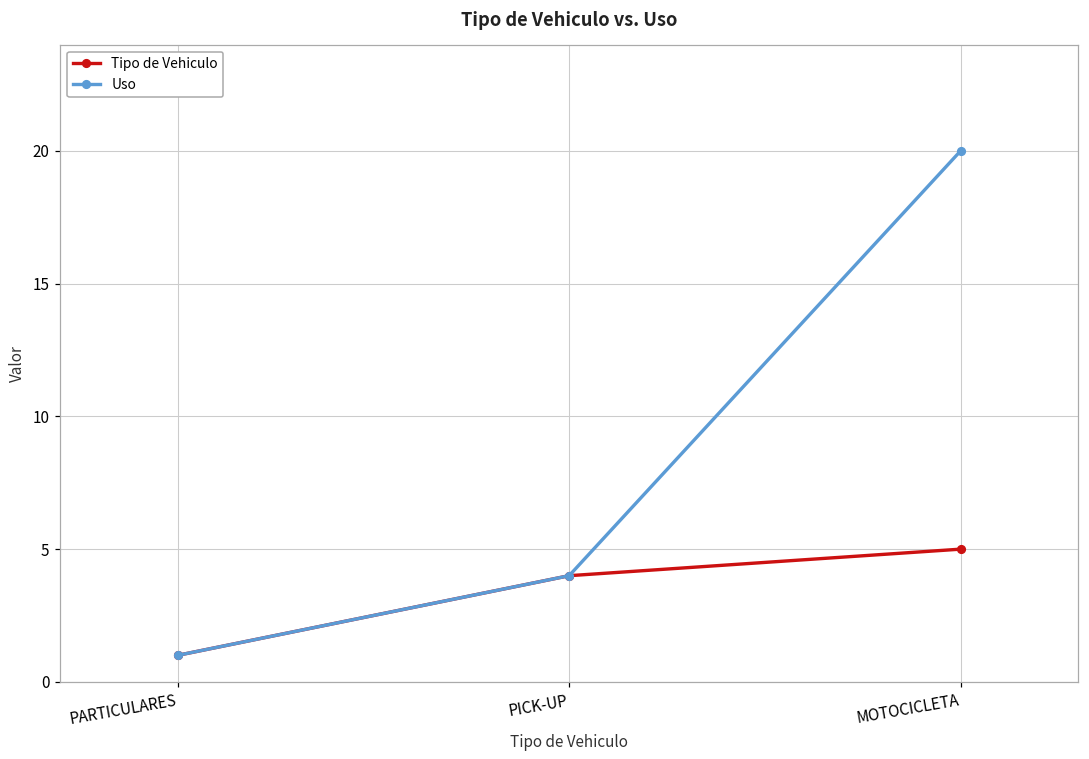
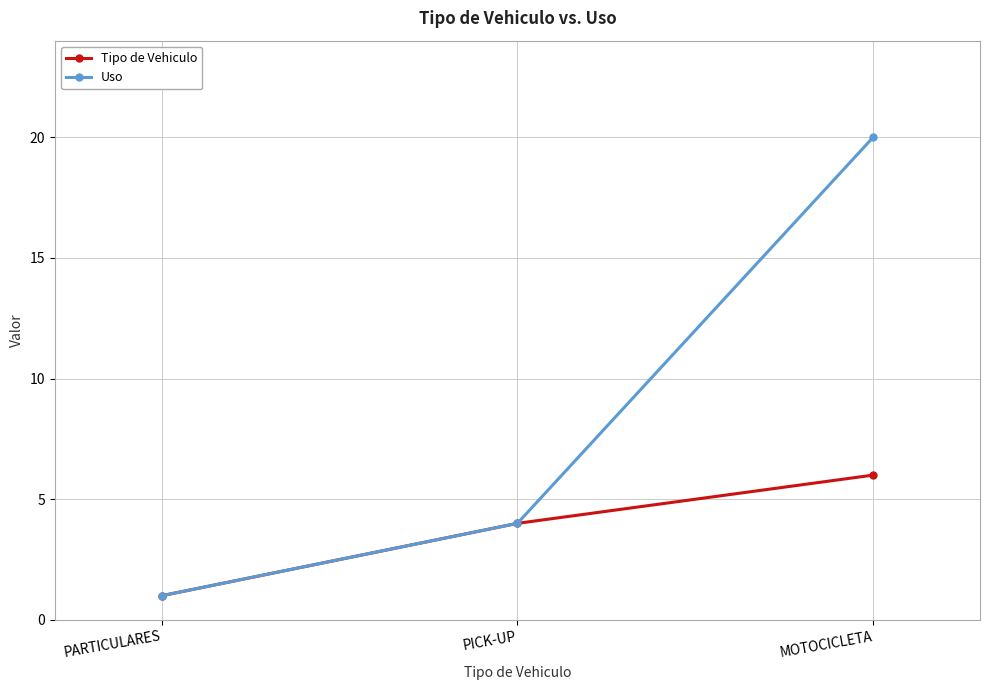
Tipo de Vehiculo, MOTOCICLETA: 5 -> 6
